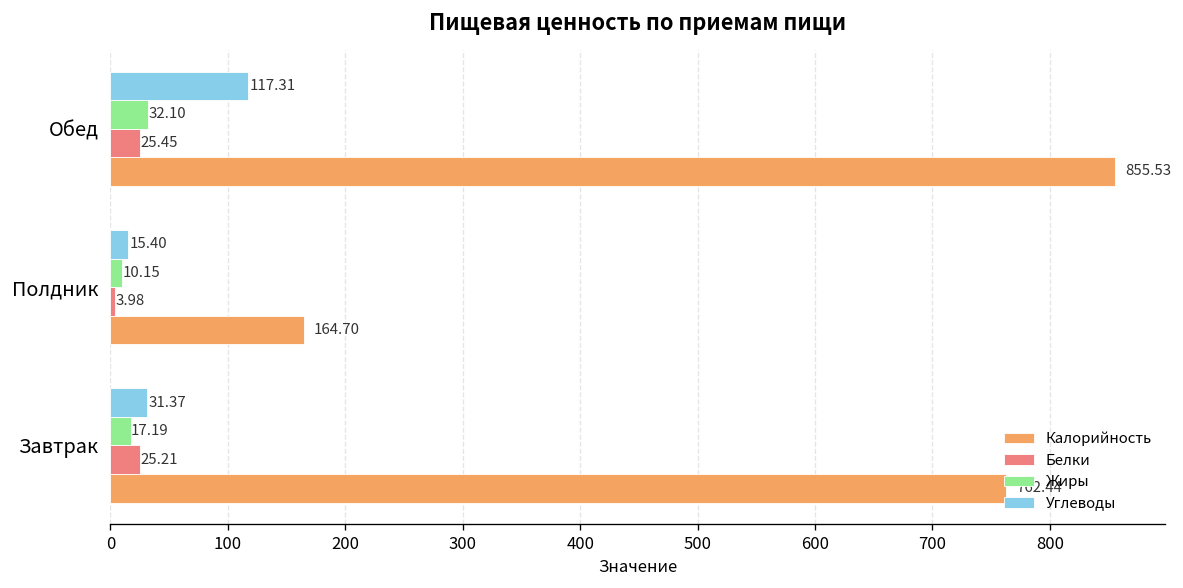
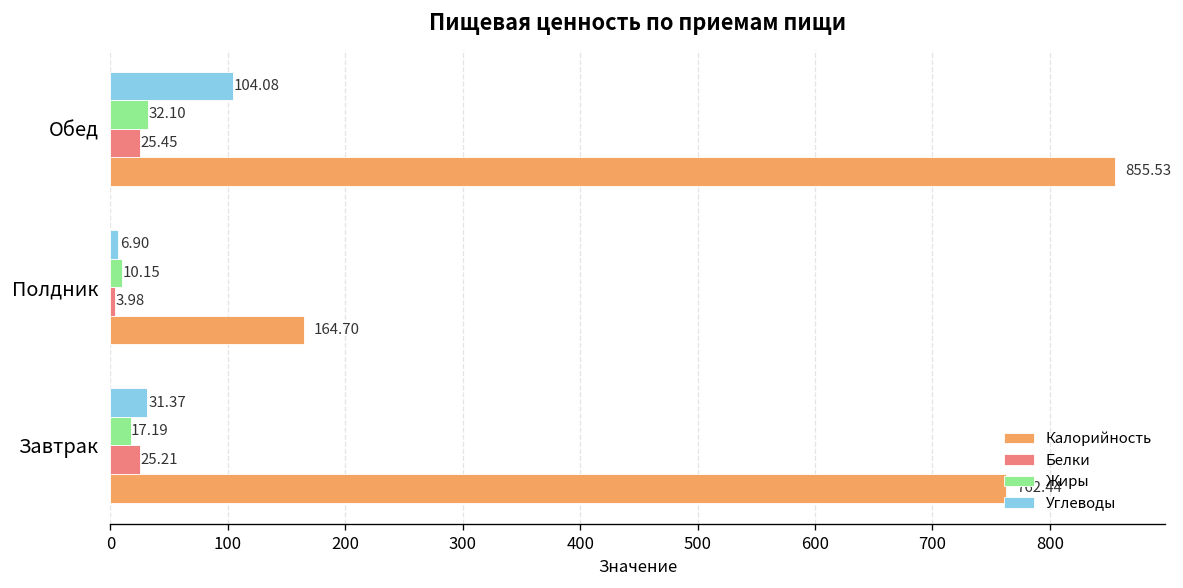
Углеводы, Обед: 117.31 -> 104.08
Углеводы, Полдник: 15.40 -> 6.90
